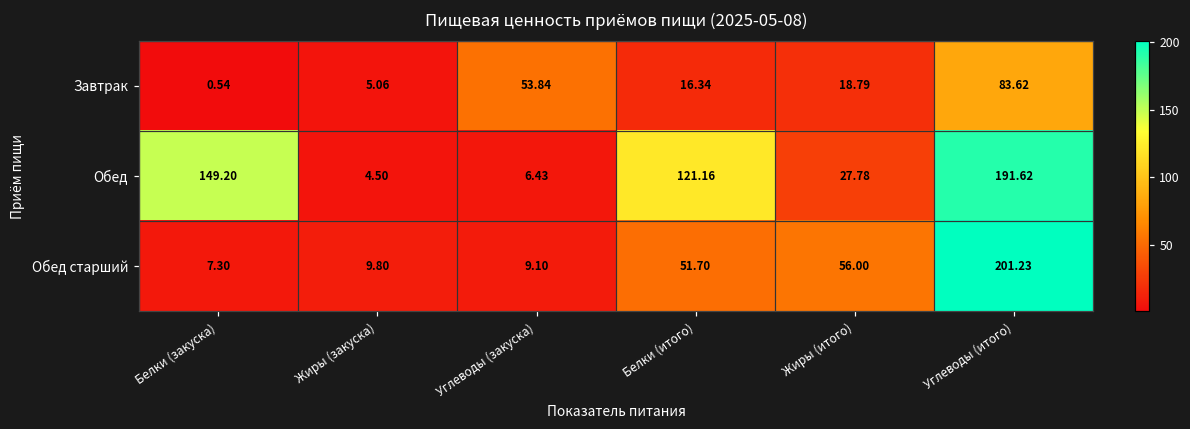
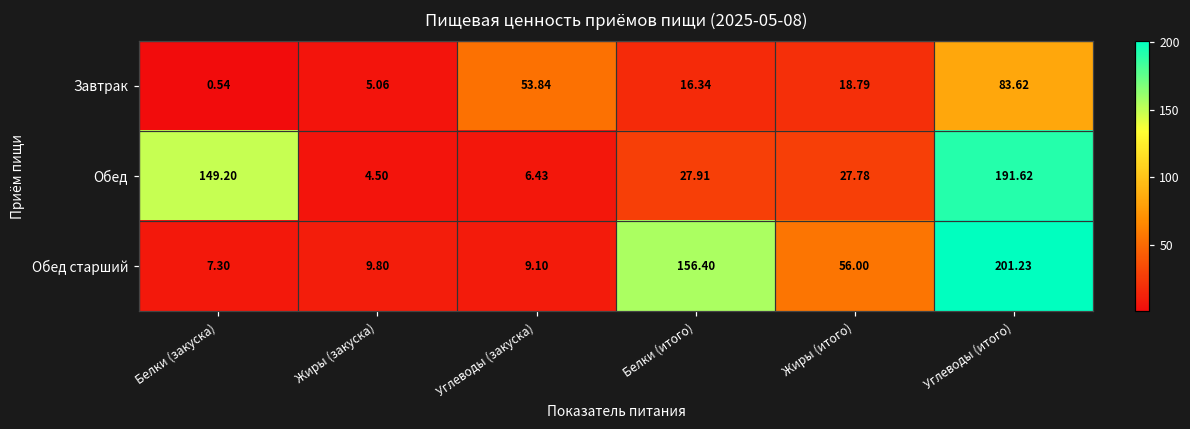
Обед, Белки (итого): 121.16 -> 27.91
Обед старший, Белки (итого): 51.70 -> 156.40
